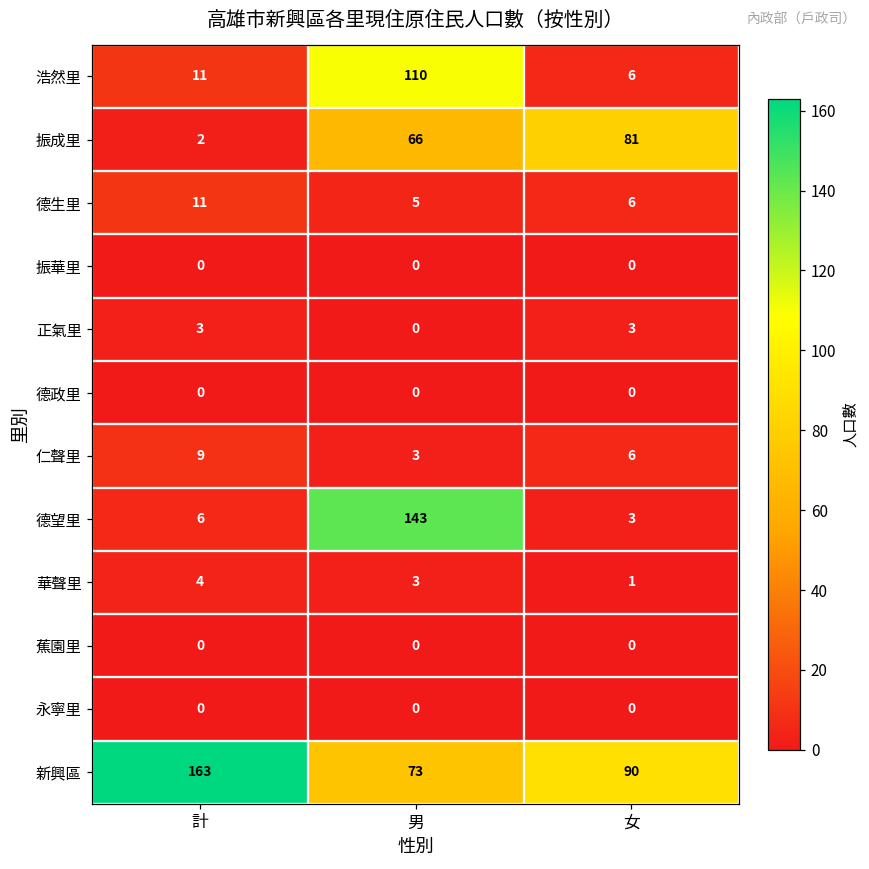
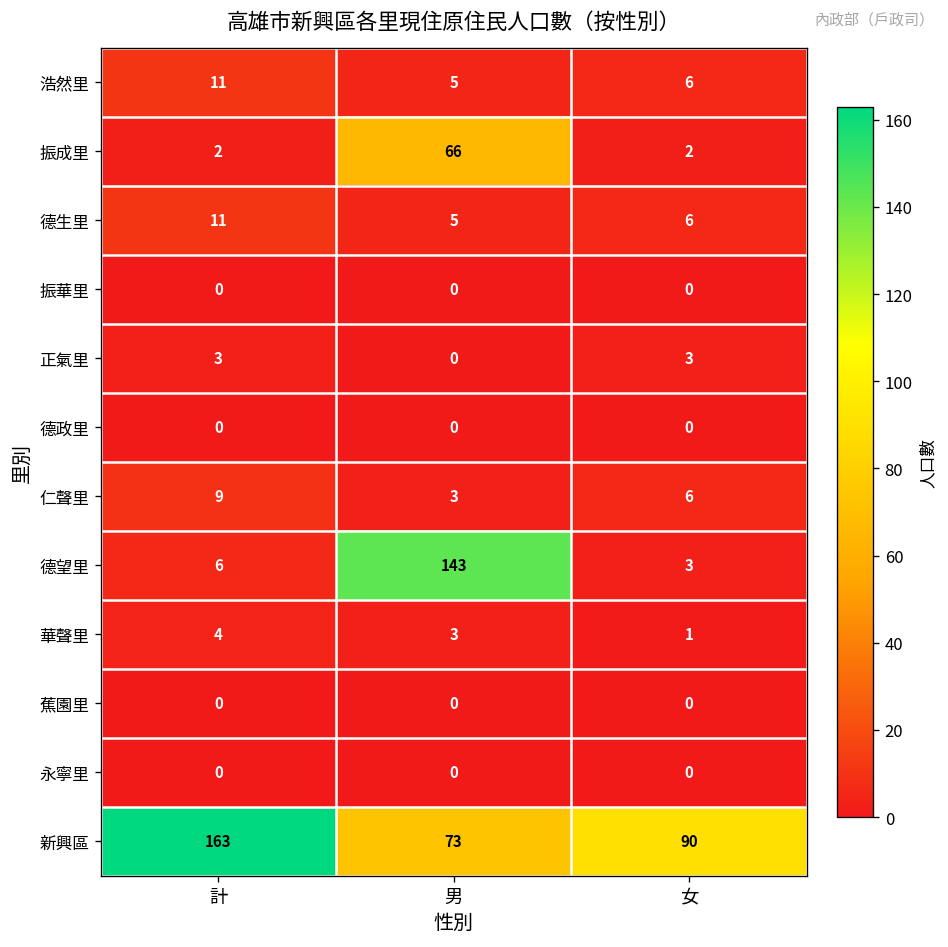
浩然里, 男: 110 -> 5
振成里, 女: 81 -> 2
